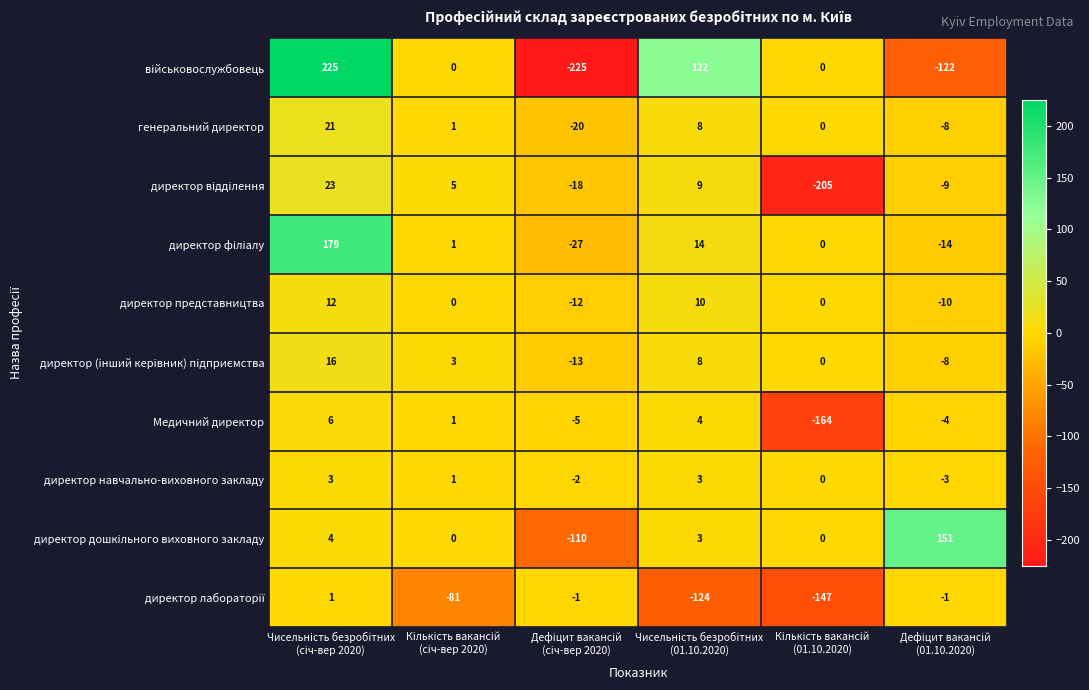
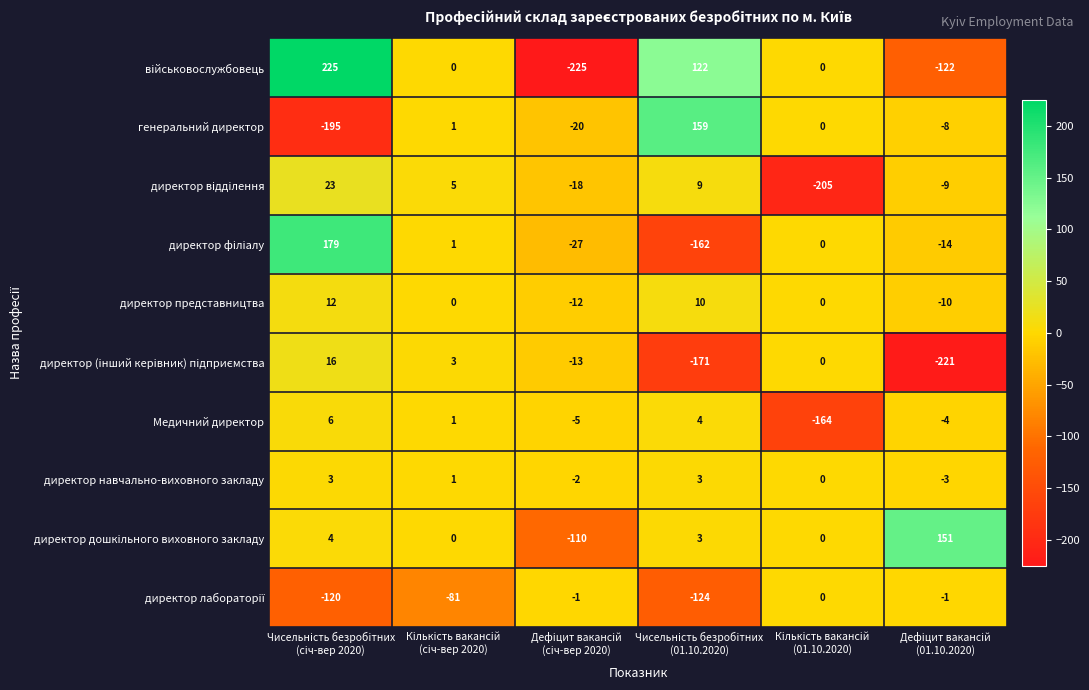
генеральний директор, Чисельність безробітних (січ-вер 2020): 21 -> -195
генеральний директор, Чисельність безробітних (01.10.2020): 8 -> 159
директор філіалу, Чисельність безробітних (01.10.2020): 14 -> -162
директор (інший керівник) підприємства, Чисельність безробітних (01.10.2020): 8 -> -171
директор (інший керівник) підприємства, Дефіцит вакансій (01.10.2020): -8 -> -221
директор лабораторії, Чисельність безробітних (січ-вер 2020): 1 -> -120
директор лабораторії, Кількість вакансій (01.10.2020): -147 -> 0
